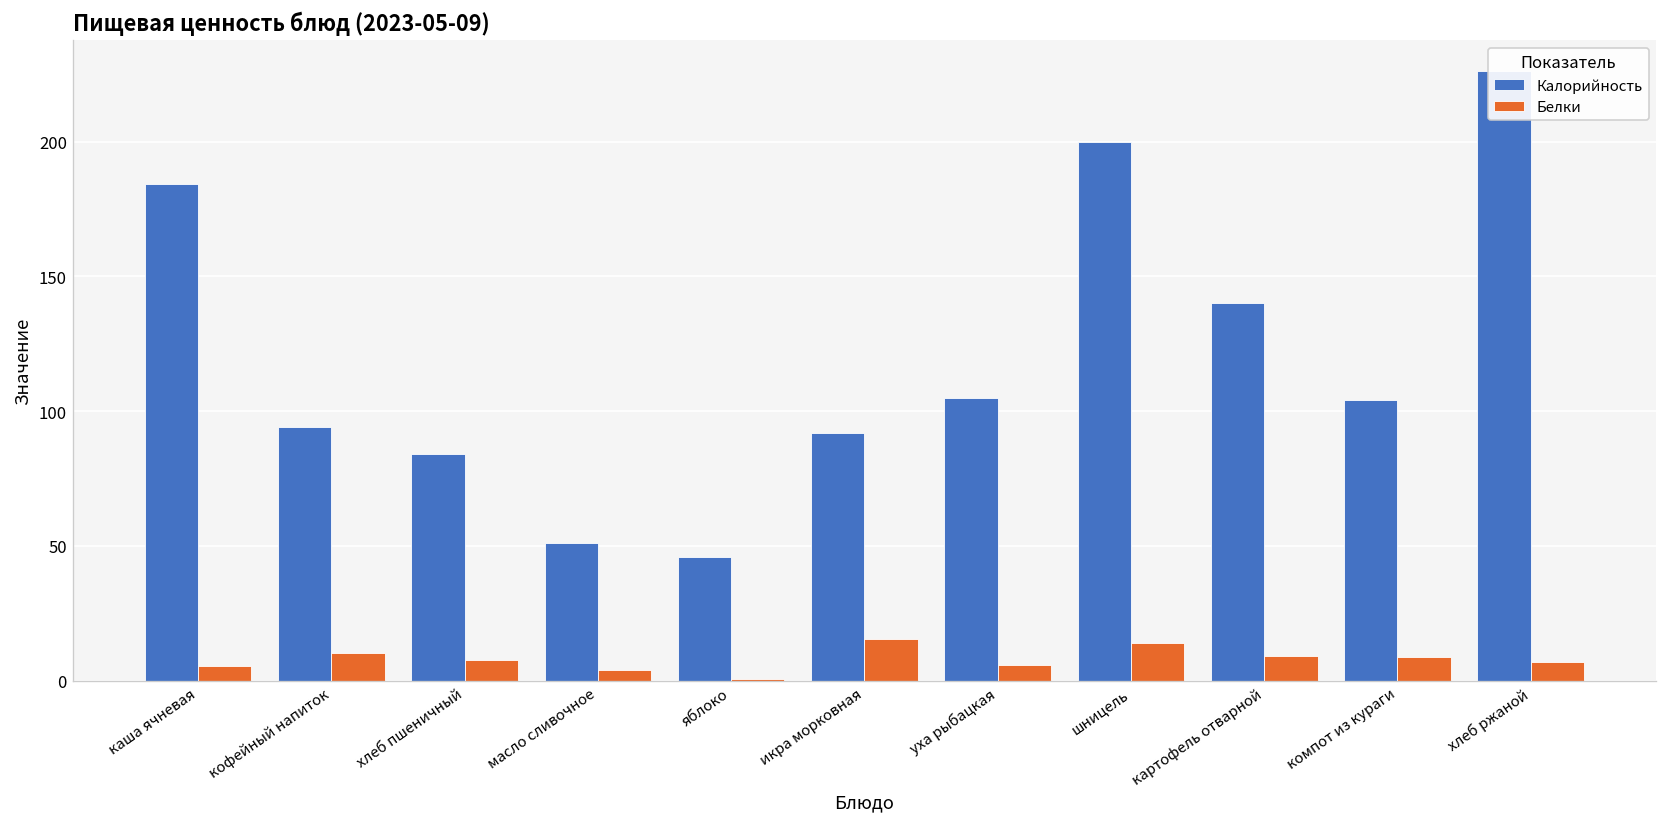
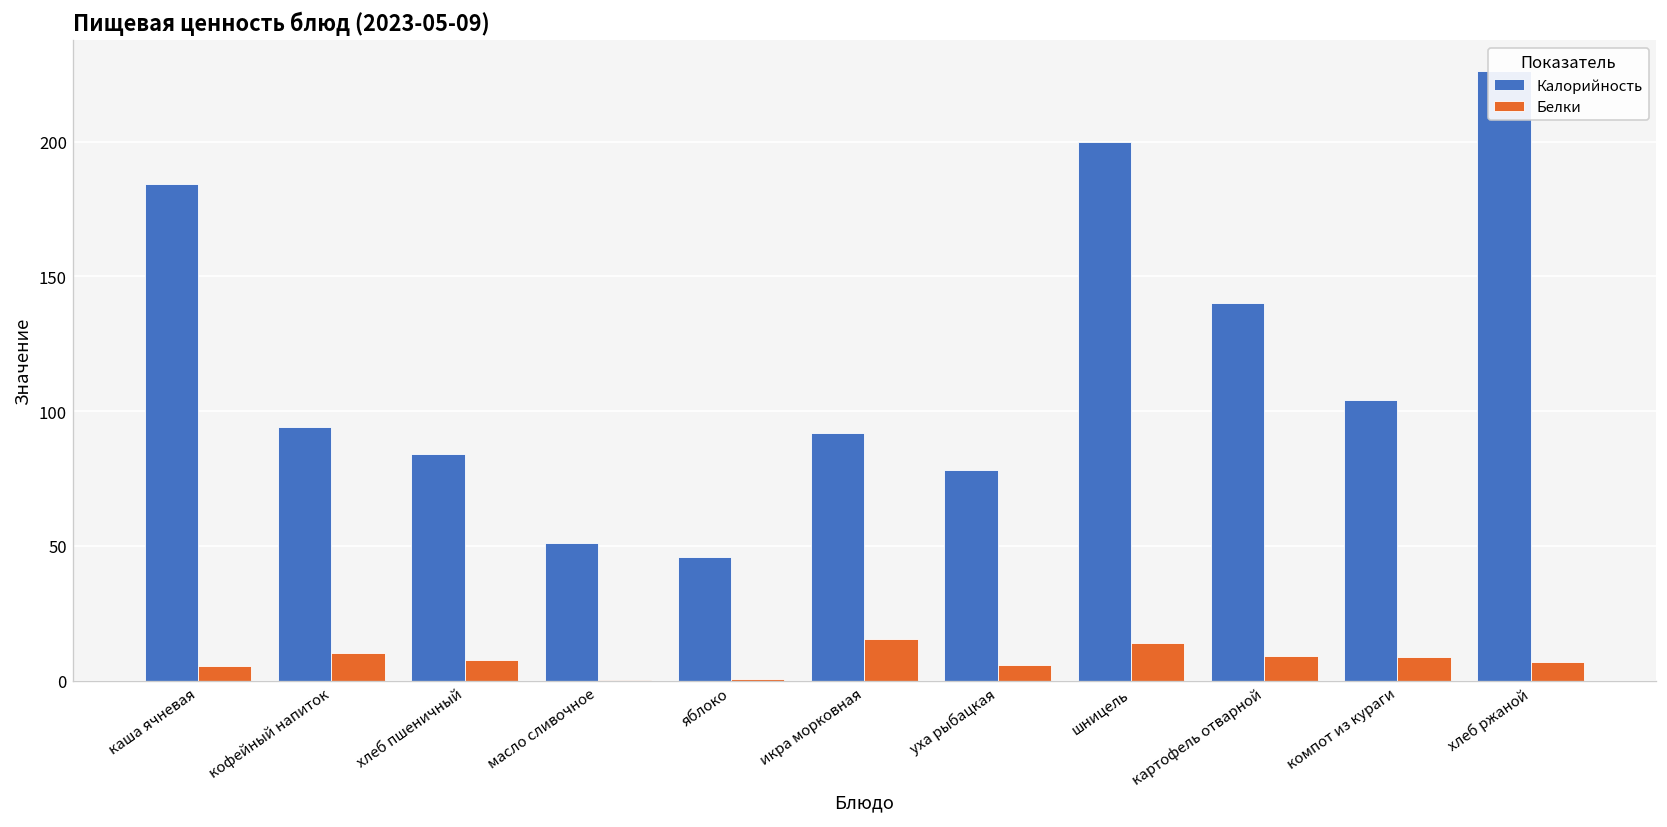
Белки, масло сливочное: 4 -> 0
Калорийность, уха рыбацкая: 105 -> 78
